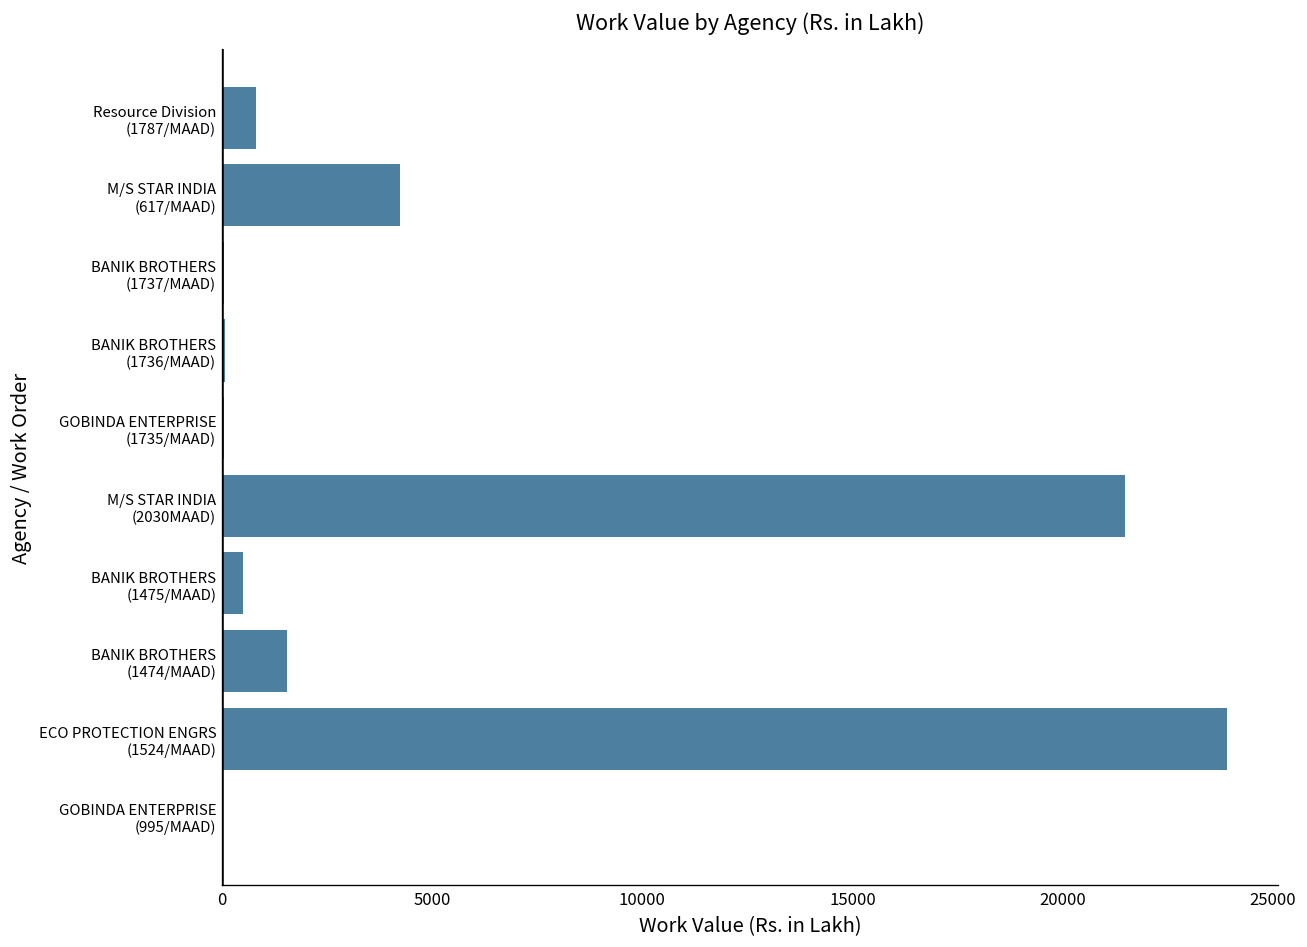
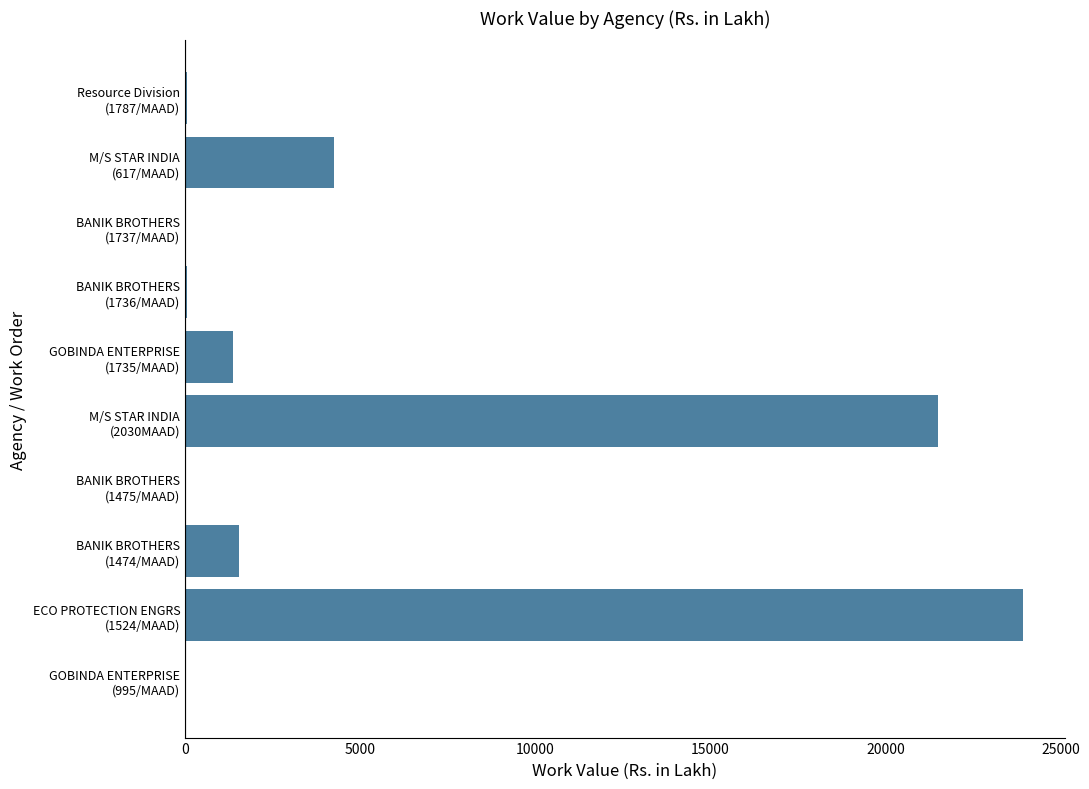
Resource Division (1787/MAAD): 800 -> 100
GOBINDA ENTERPRISE (1735/MAAD): 100 -> 1400
BANIK BROTHERS (1475/MAAD): 500 -> 0
